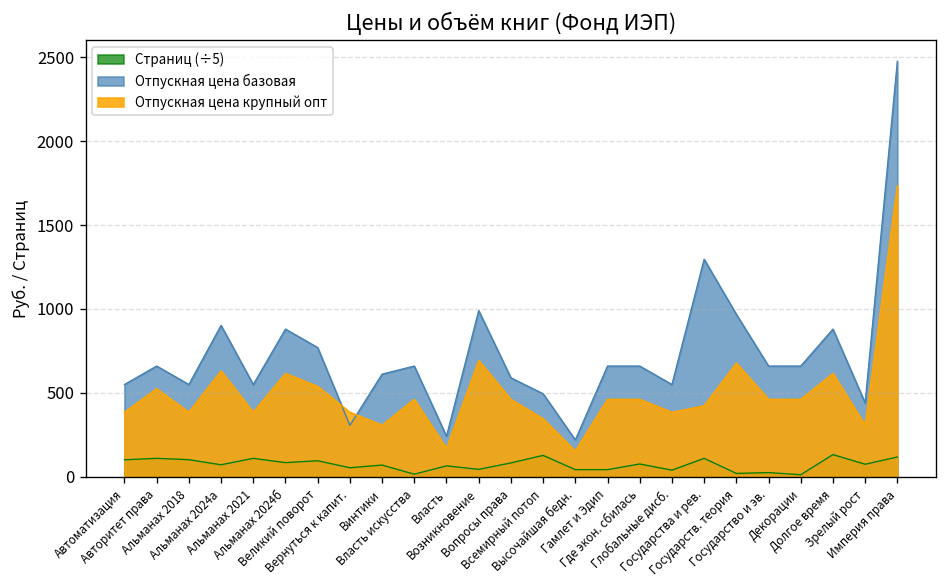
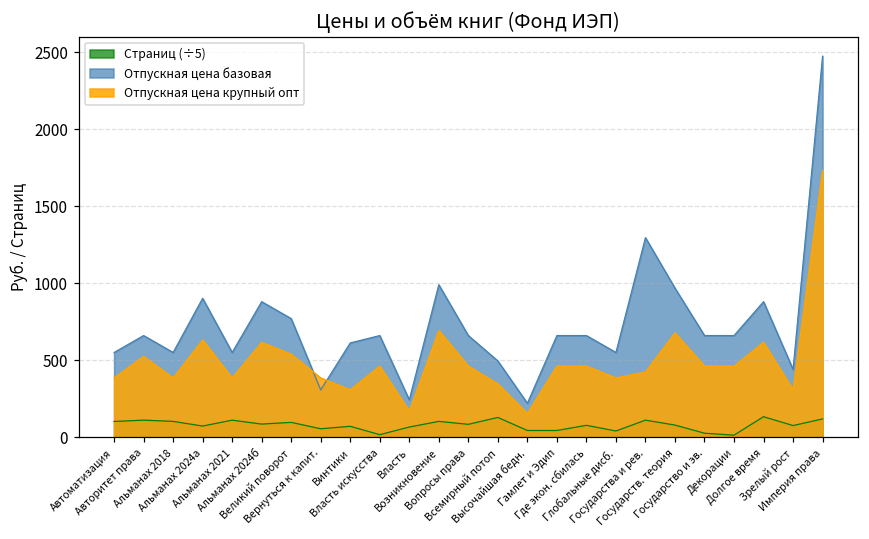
Страниц (÷5), Возникновение: 40 -> 100
Отпускная цена базовая, Вопросы права: 590 -> 660
Страниц (÷5), Государств. теория: 20 -> 80
